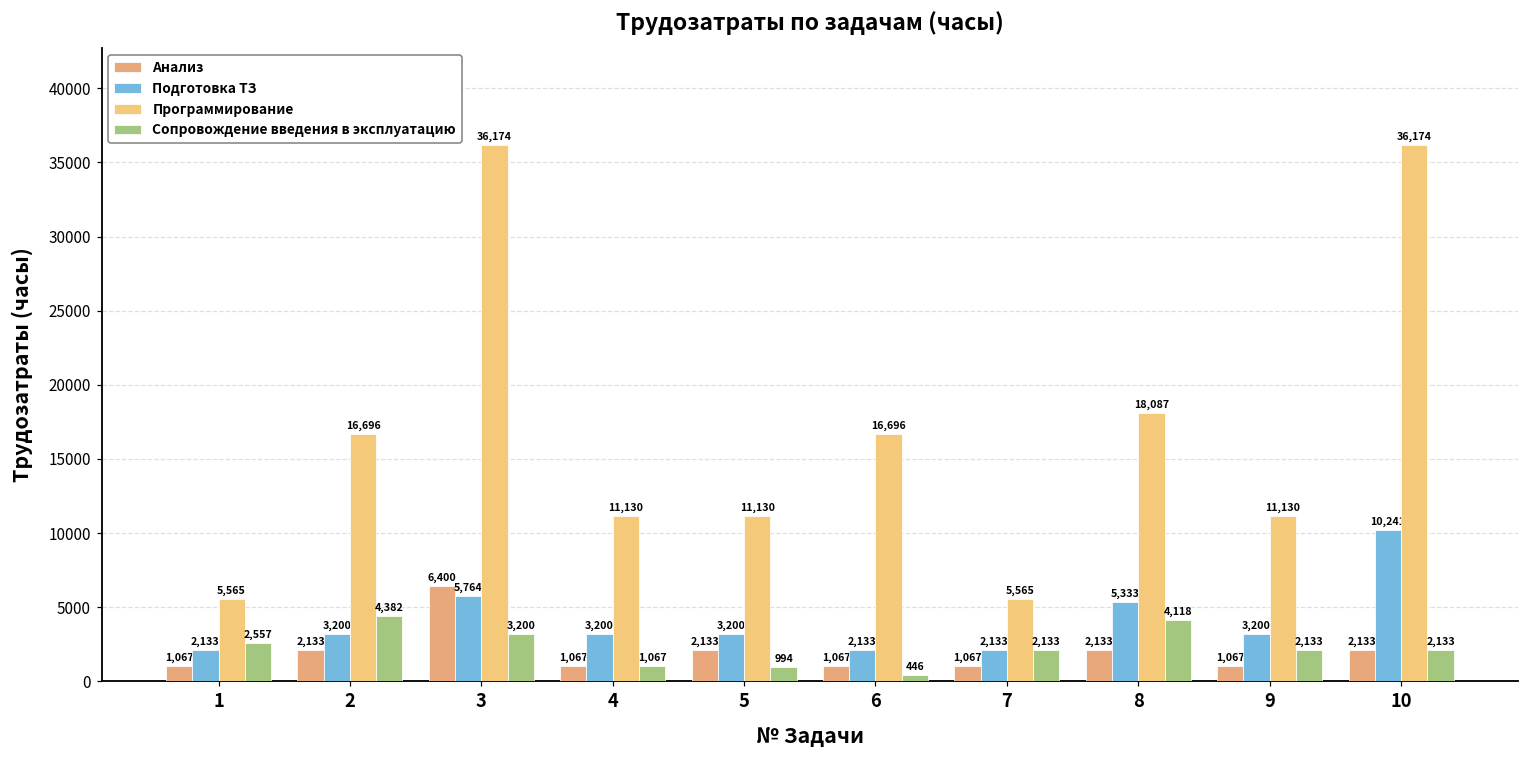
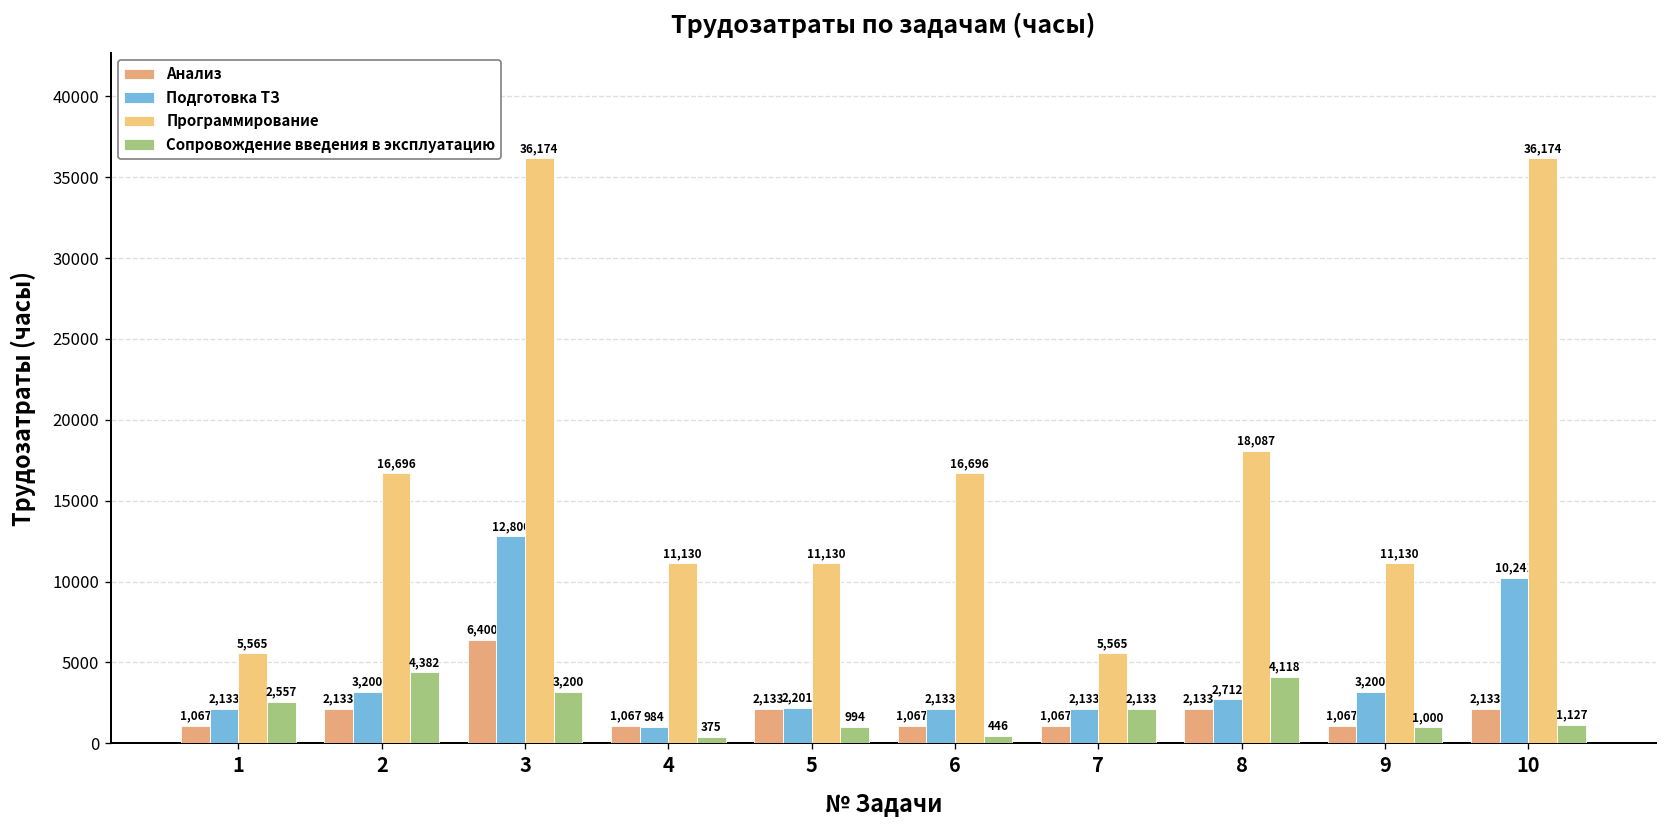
Подготовка ТЗ, 3: 5,764 -> 12,800
Подготовка ТЗ, 4: 3,200 -> 984
Сопровождение введения в эксплуатацию, 4: 1,067 -> 375
Подготовка ТЗ, 5: 3,200 -> 2,201
Подготовка ТЗ, 8: 5,333 -> 2,712
Сопровождение введения в эксплуатацию, 9: 2,133 -> 1,000
Сопровождение введения в эксплуатацию, 10: 2,133 -> 1,127
